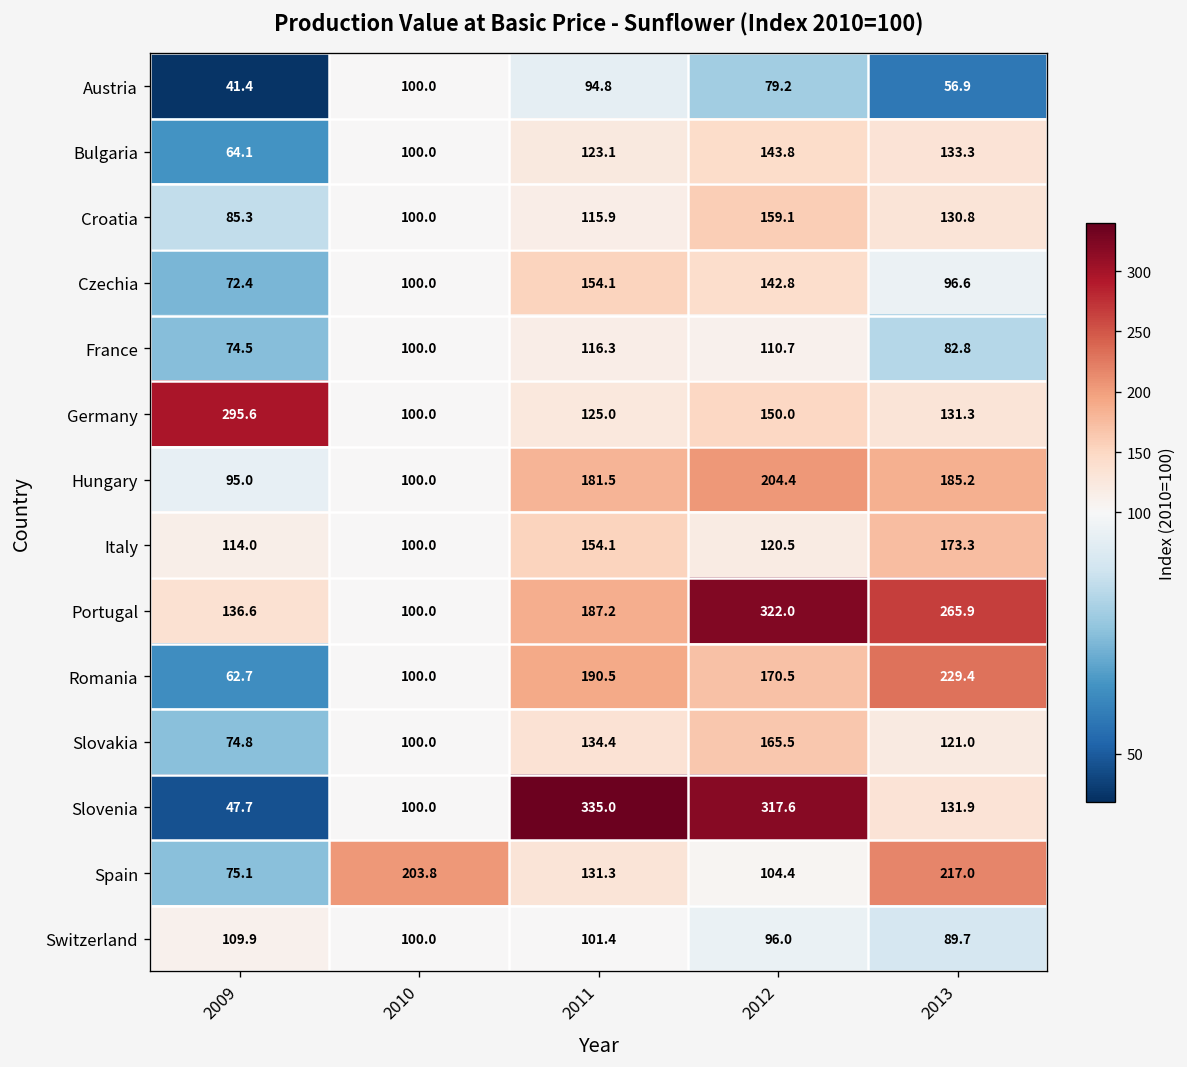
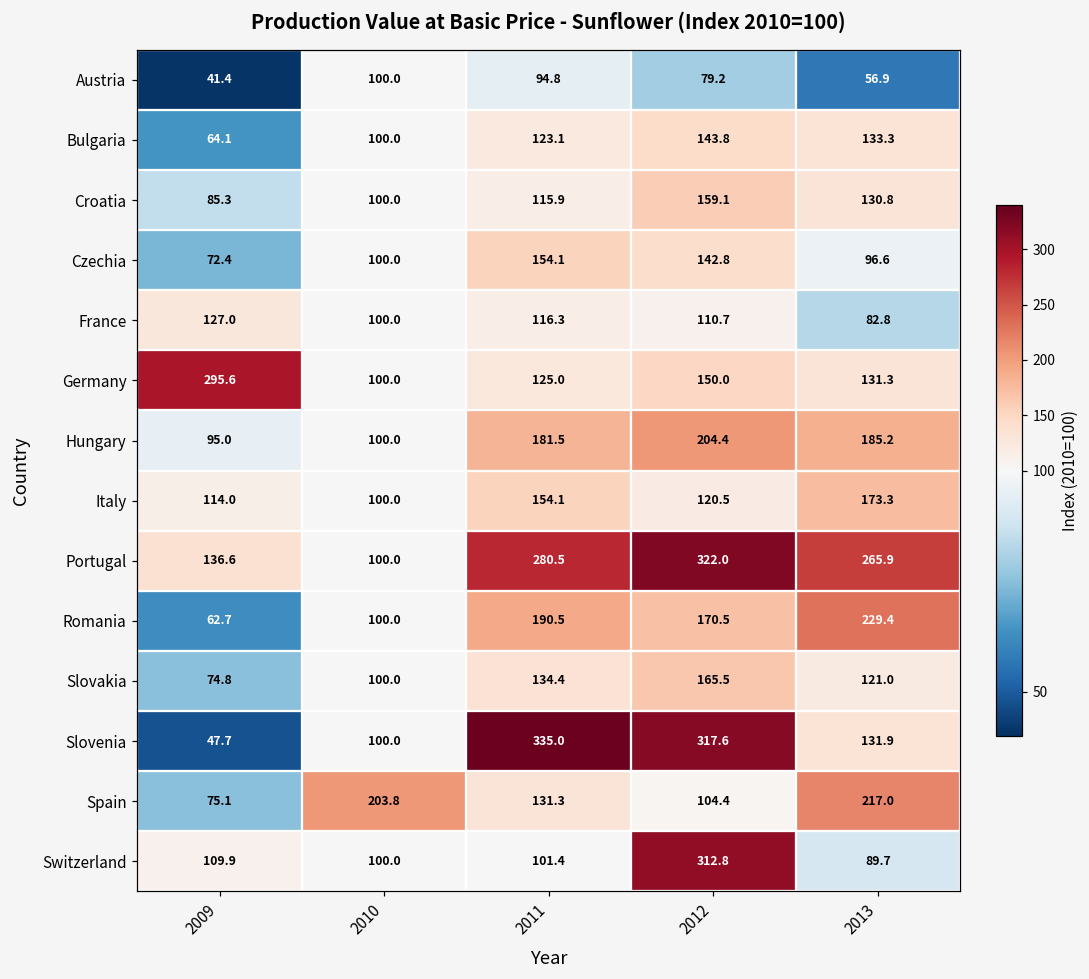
France, 2009: 74.5 -> 127.0
Portugal, 2011: 187.2 -> 280.5
Switzerland, 2012: 96.0 -> 312.8
